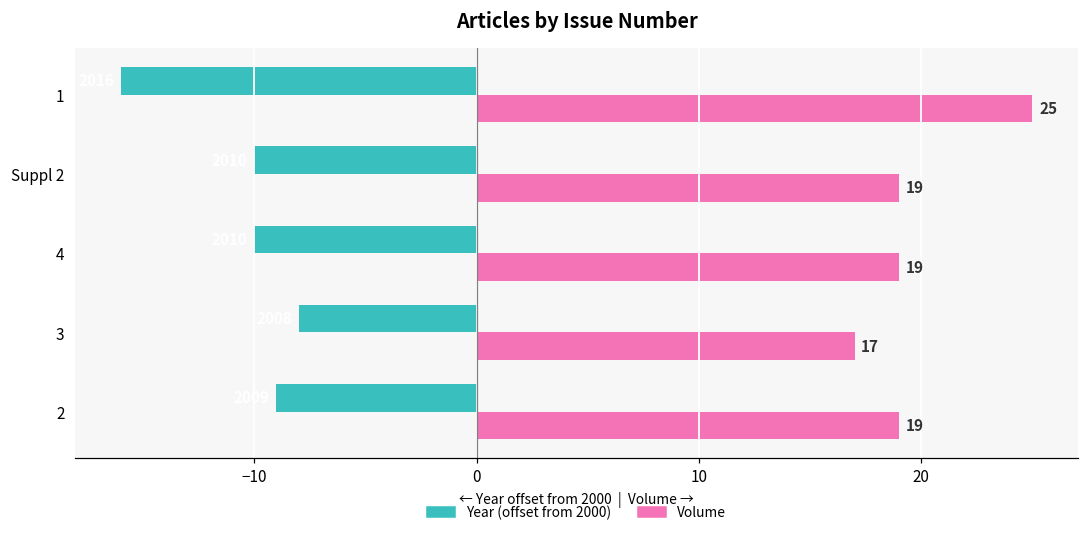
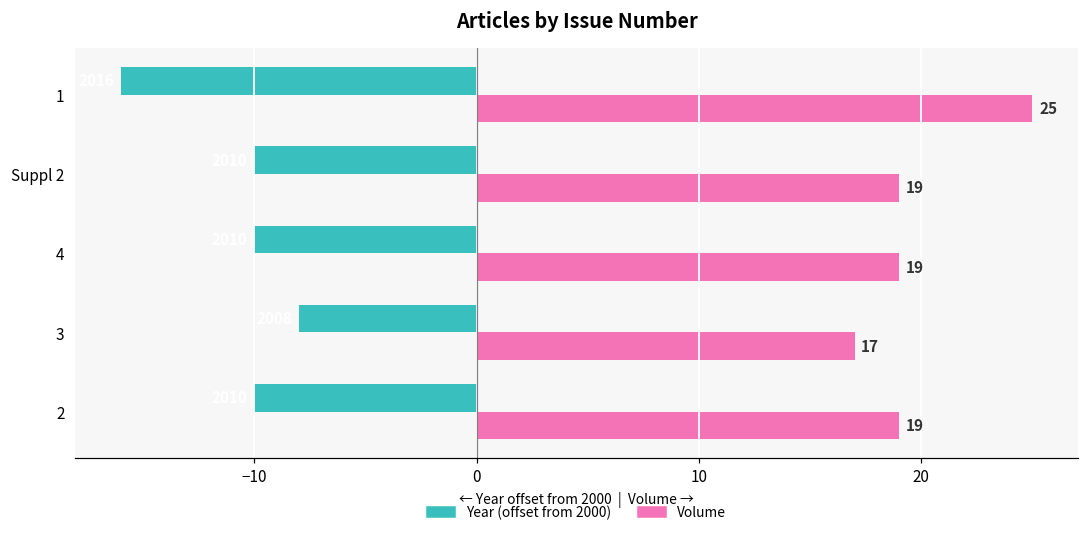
Year (offset from 2000), 2: -9.0 -> -10.0
